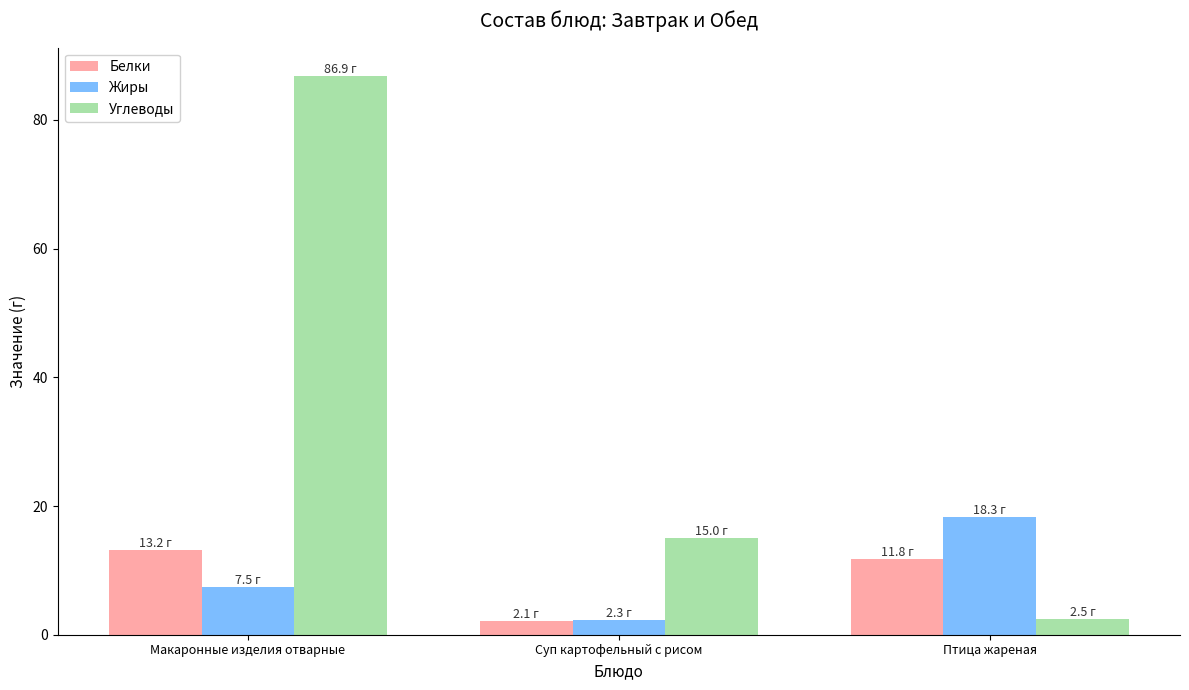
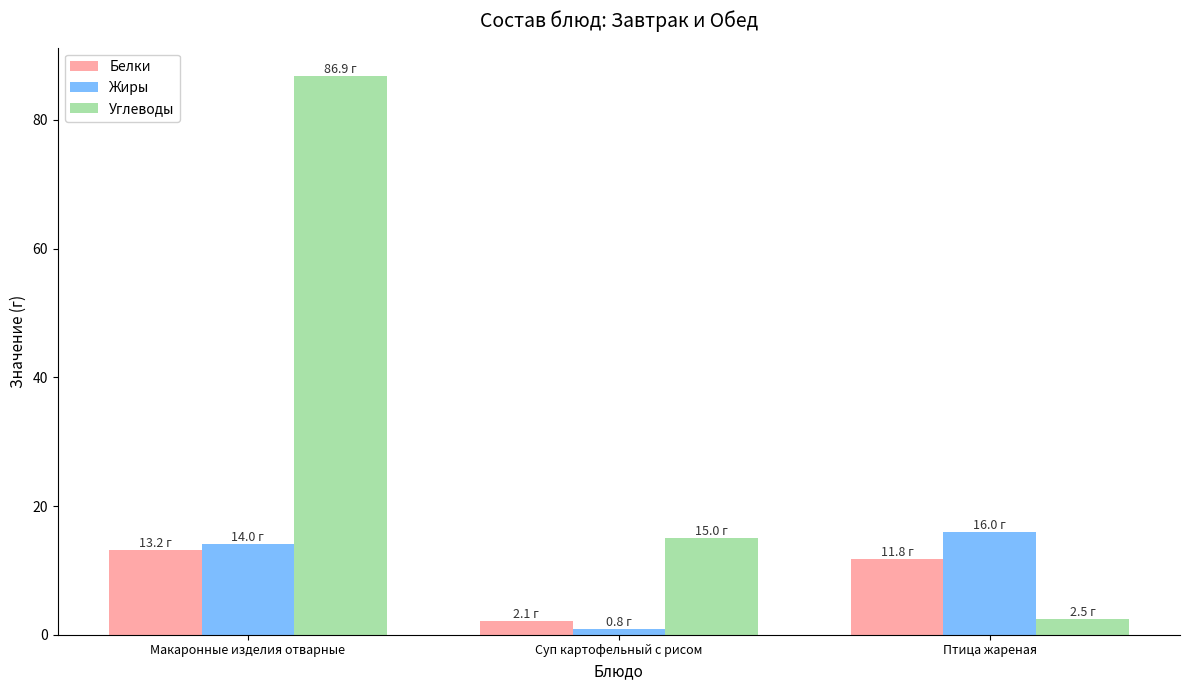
Жиры, Макаронные изделия отварные: 7.5 -> 14.0
Жиры, Суп картофельный с рисом: 2.3 -> 0.8
Жиры, Птица жареная: 18.3 -> 16.0
